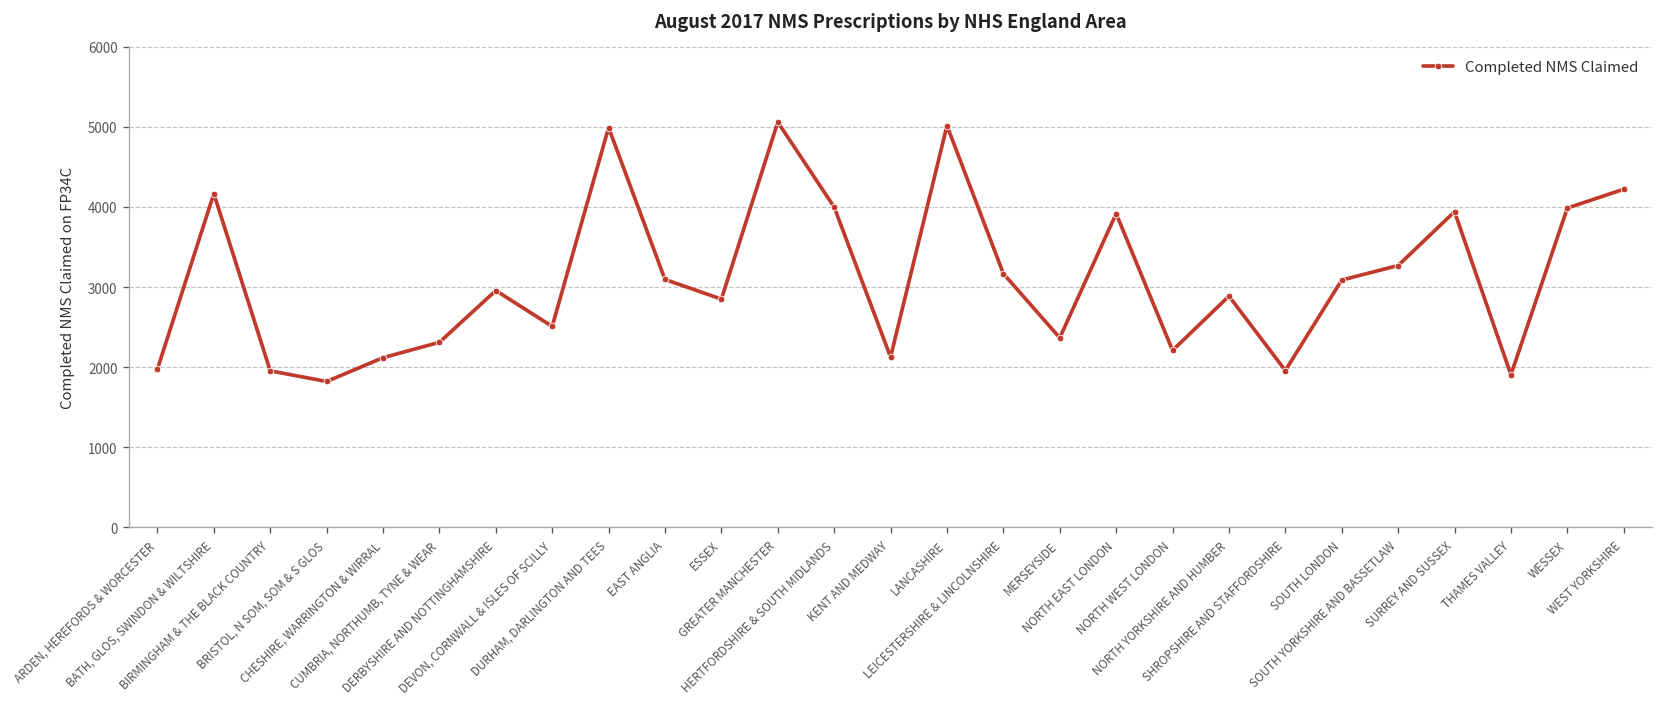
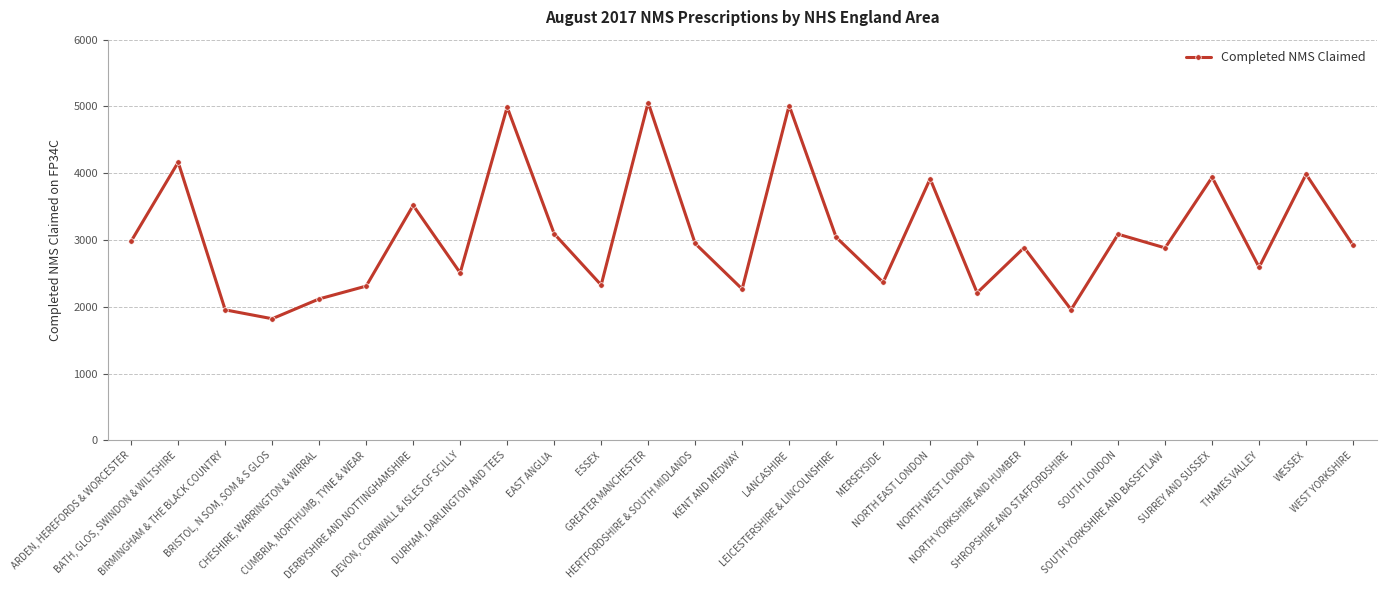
ARDEN, HEREFORDS & WORCESTER: 2000 -> 3000
DERBYSHIRE AND NOTTINGHAMSHIRE: 3000 -> 3500
ESSEX: 2800 -> 2300
HERTFORDSHIRE & SOUTH MIDLANDS: 4000 -> 2900
KENT AND MEDWAY: 2100 -> 2300
LEICESTERSHIRE & LINCOLNSHIRE: 3200 -> 3000
SOUTH YORKSHIRE AND BASSETLAW: 3300 -> 2900
THAMES VALLEY: 1900 -> 2600
WEST YORKSHIRE: 4200 -> 2900
